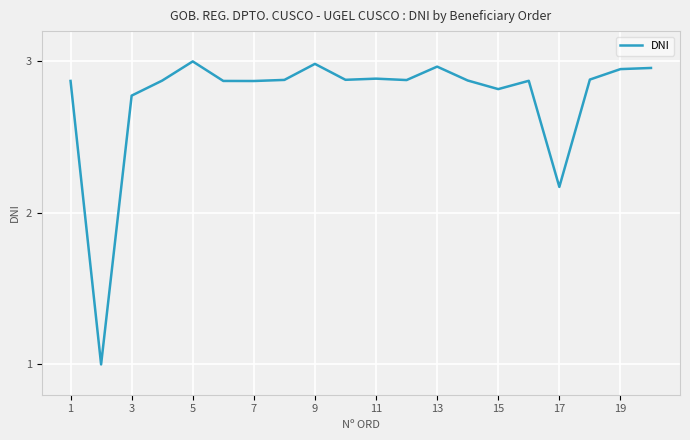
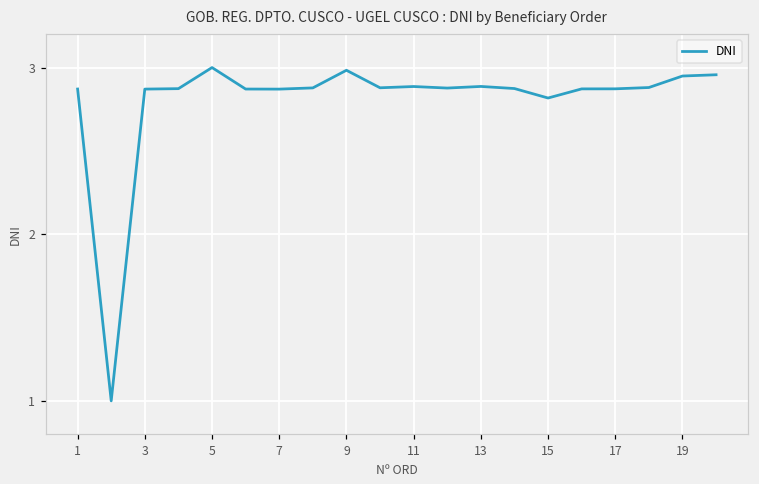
3: 2.77 -> 2.87
13: 2.97 -> 2.89
17: 2.17 -> 2.87
